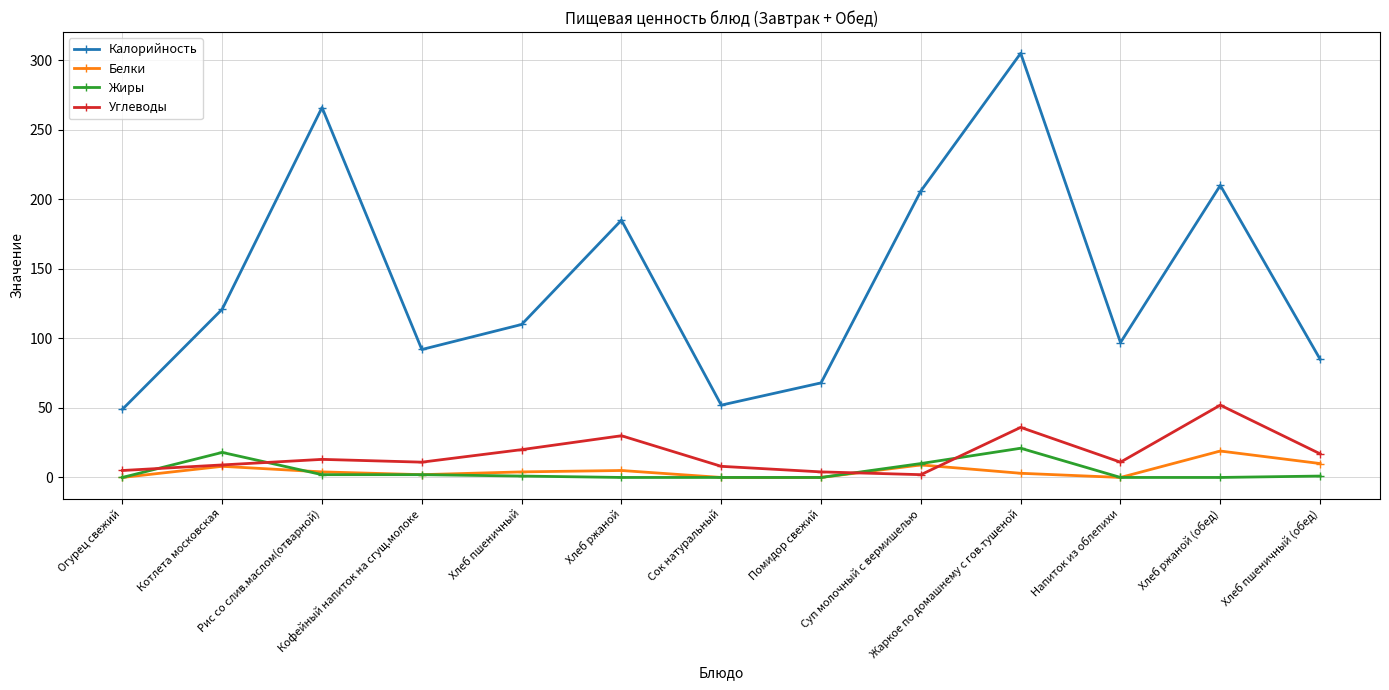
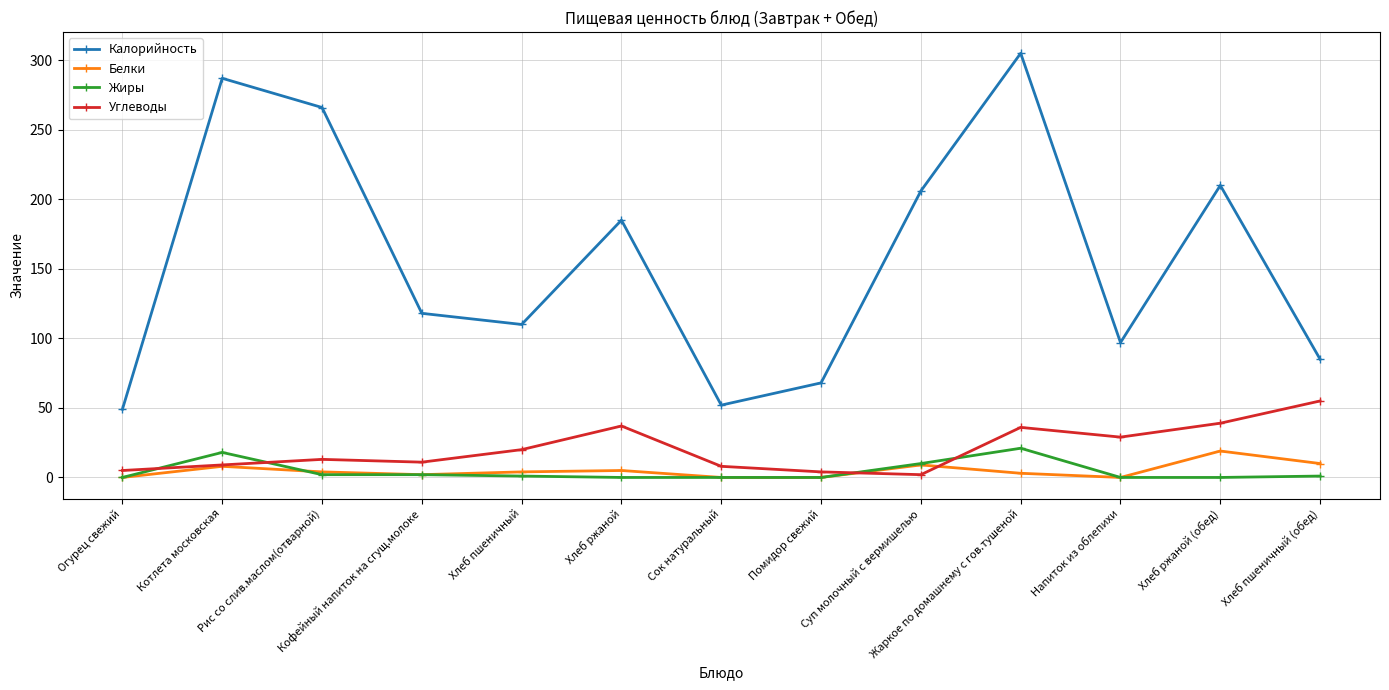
Калорийность, Котлета московская: 121 -> 287
Калорийность, Кофейный напиток на сгущ.молоке: 92 -> 118
Углеводы, Хлеб ржаной: 30 -> 37
Углеводы, Напиток из облепихи: 11 -> 29
Углеводы, Хлеб ржаной (обед): 52 -> 39
Углеводы, Хлеб пшеничный (обед): 17 -> 55
